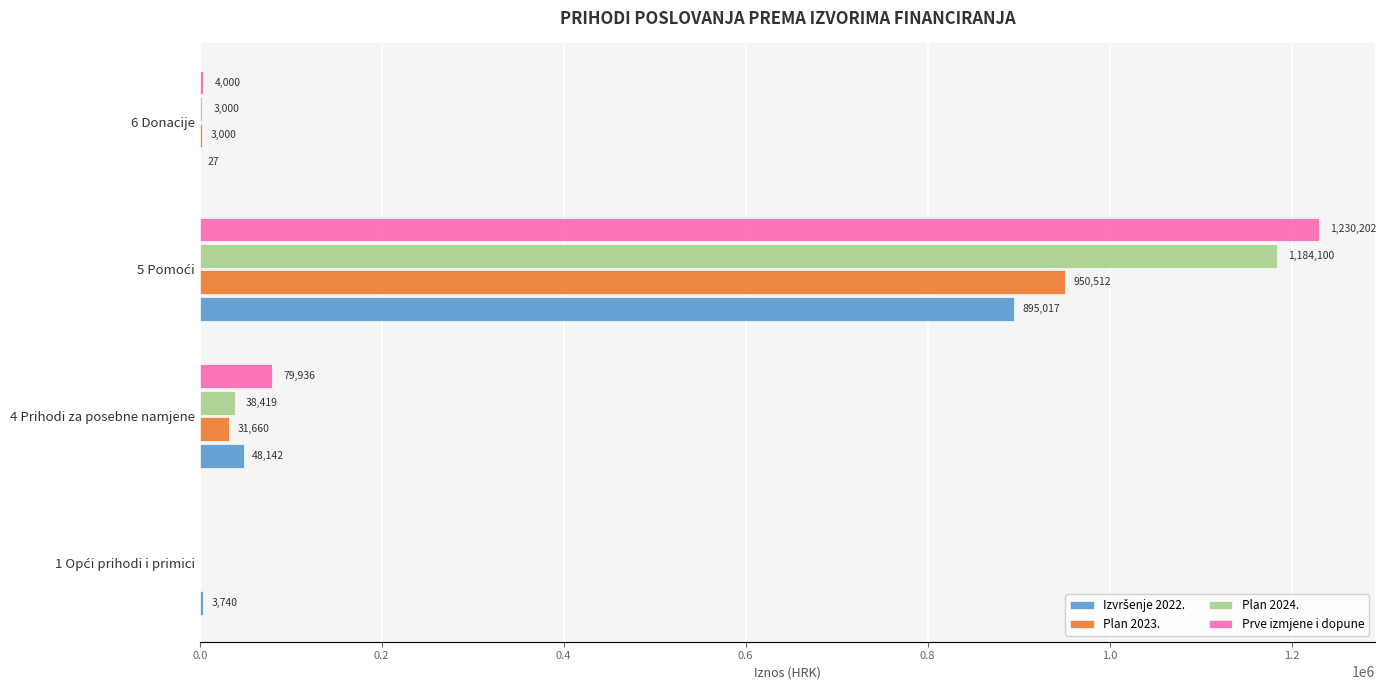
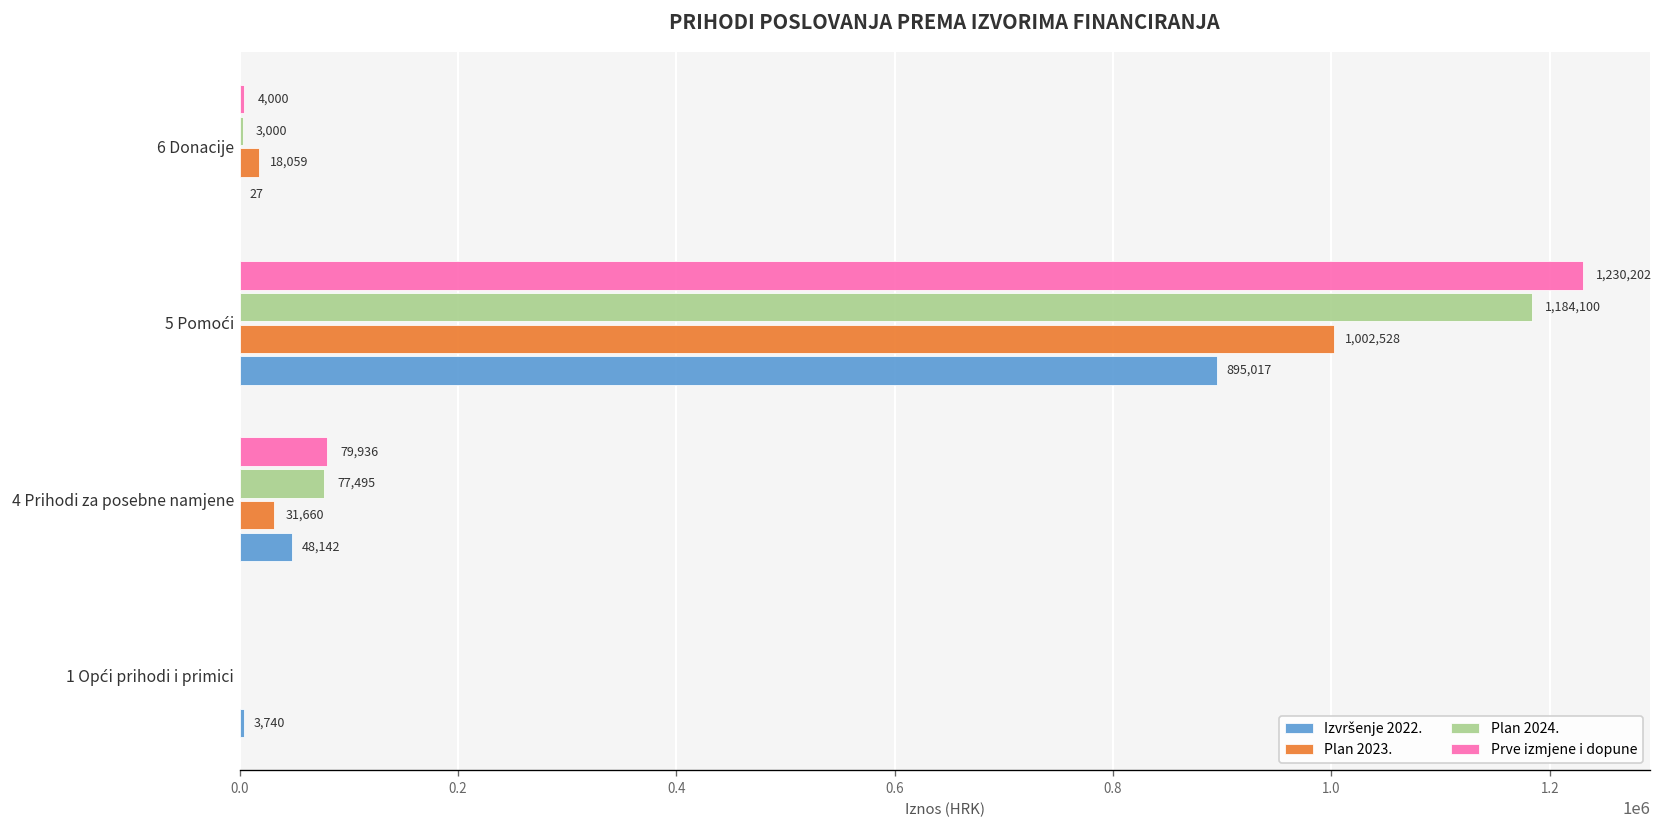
Plan 2023., 6 Donacije: 3,000 -> 18,059
Plan 2023., 5 Pomoći: 950,512 -> 1,002,528
Plan 2024., 4 Prihodi za posebne namjene: 38,419 -> 77,495
